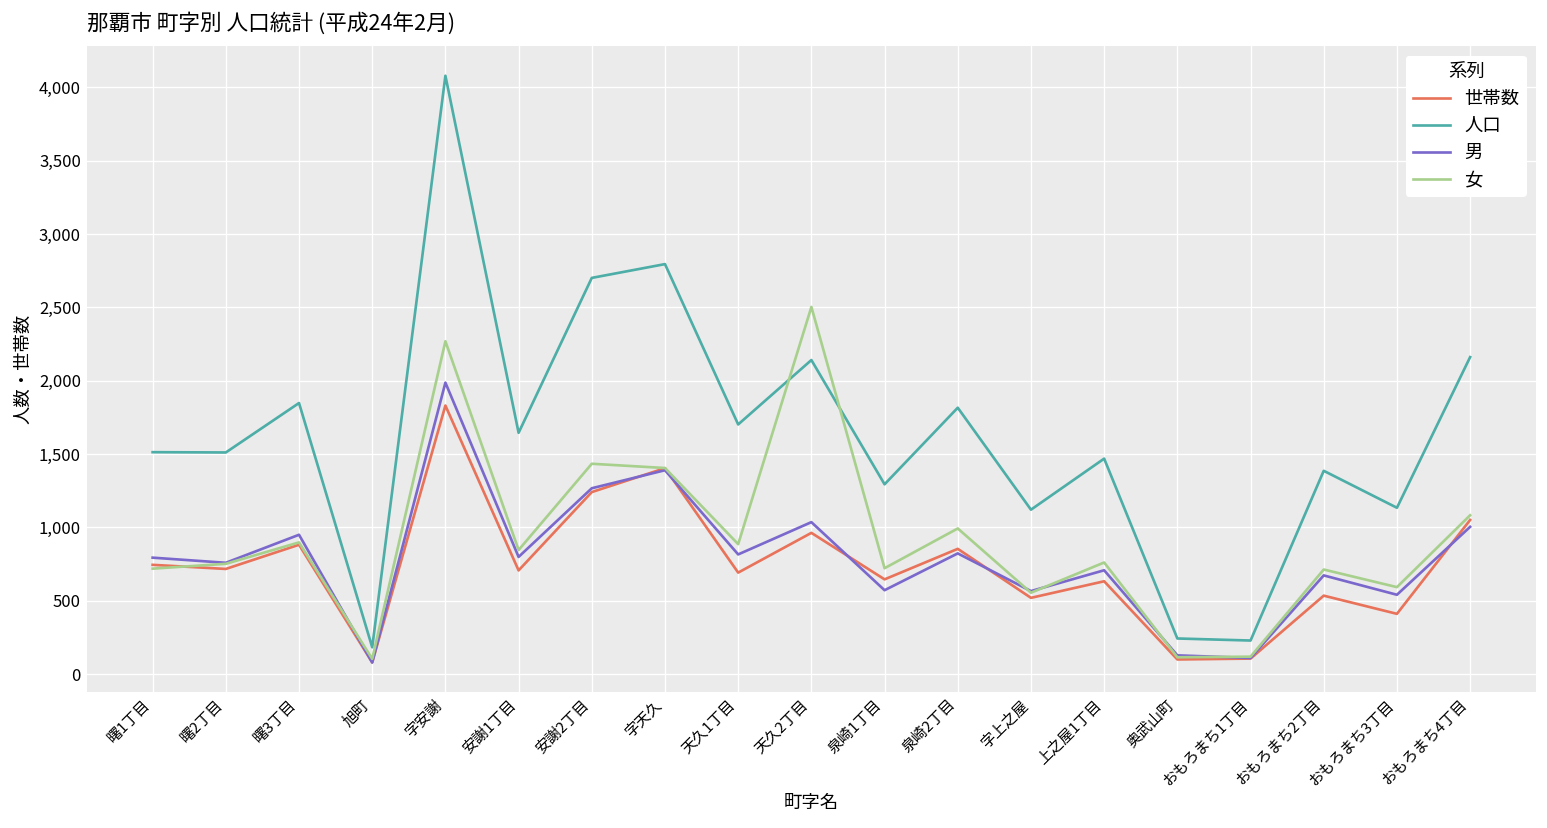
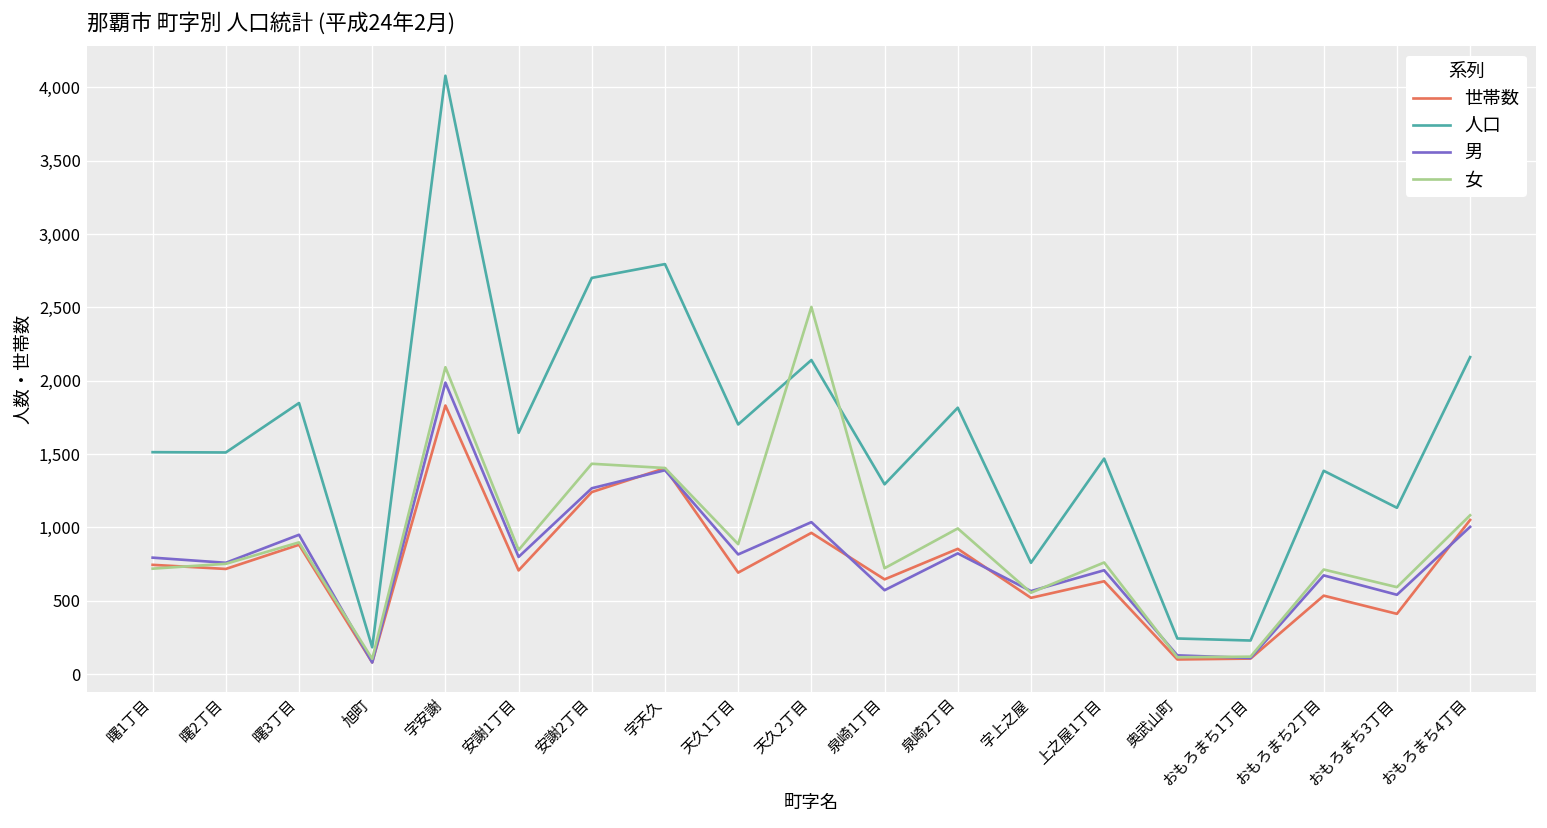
女, 字安謝: 2,270 -> 2,090
人口, 字上之屋: 1,120 -> 760
